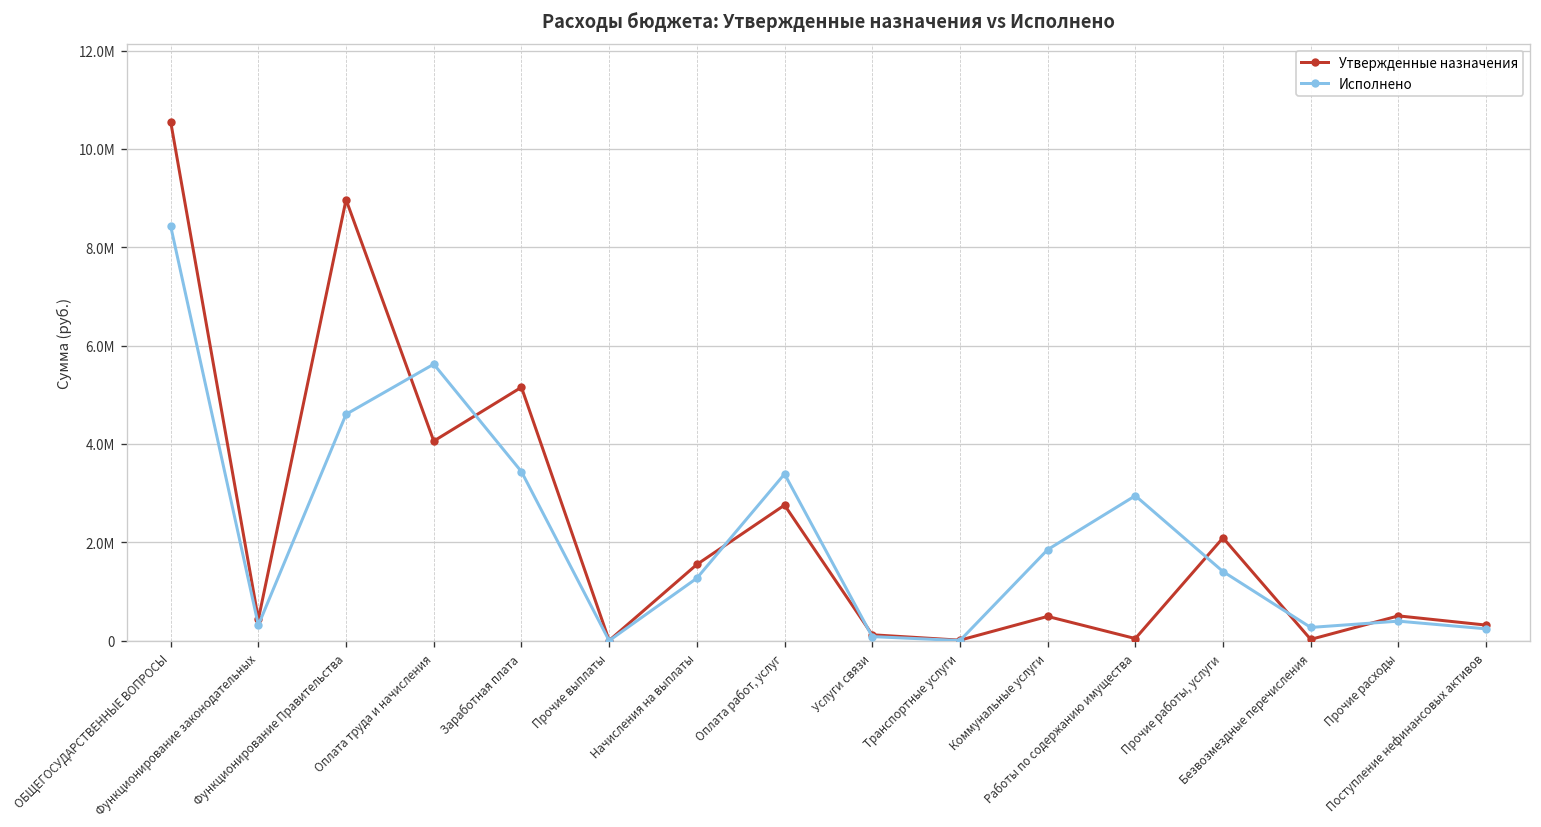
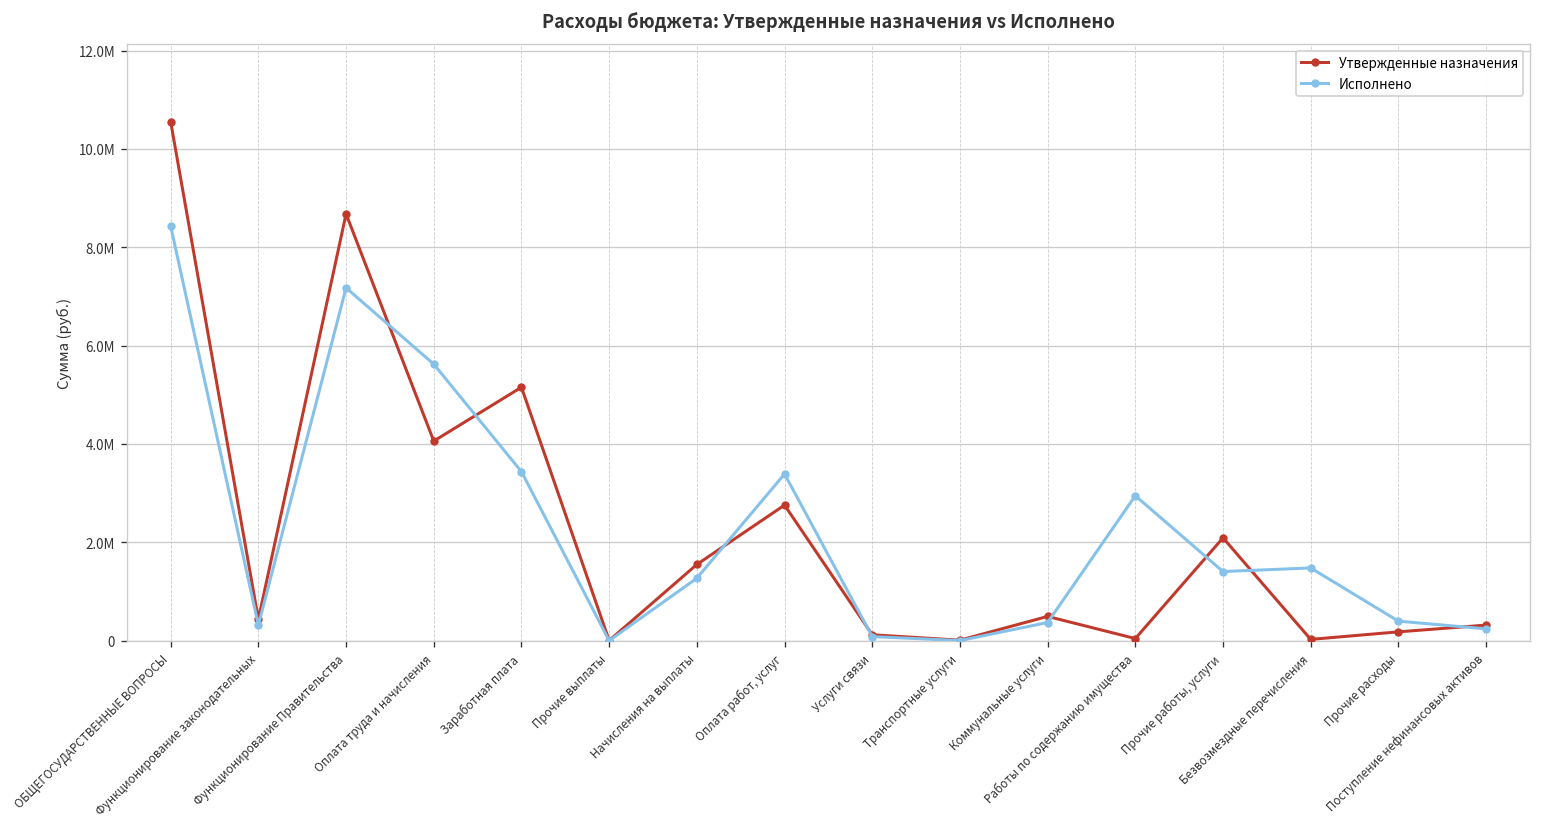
Утвержденные назначения, Функционирование Правительства: 9000000 -> 8700000
Исполнено, Функционирование Правительства: 4600000 -> 7200000
Исполнено, Коммунальные услуги: 1900000 -> 400000
Исполнено, Безвозмездные перечисления: 300000 -> 1500000
Утвержденные назначения, Прочие расходы: 500000 -> 200000
